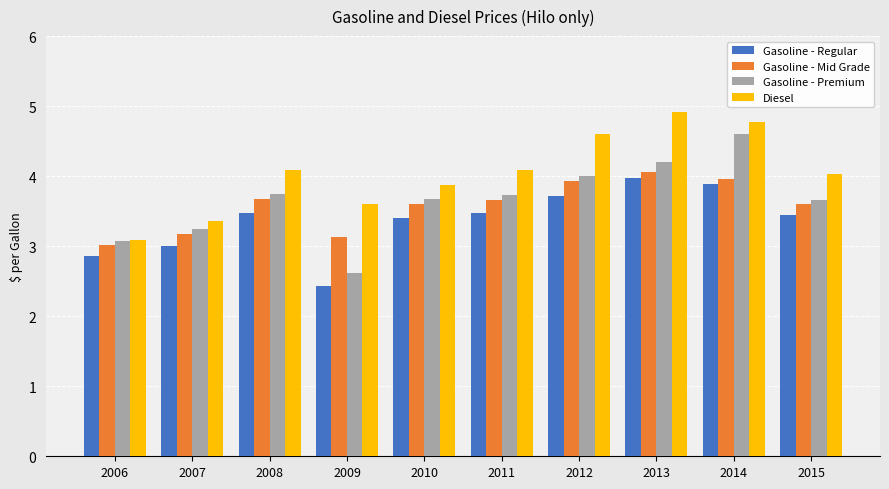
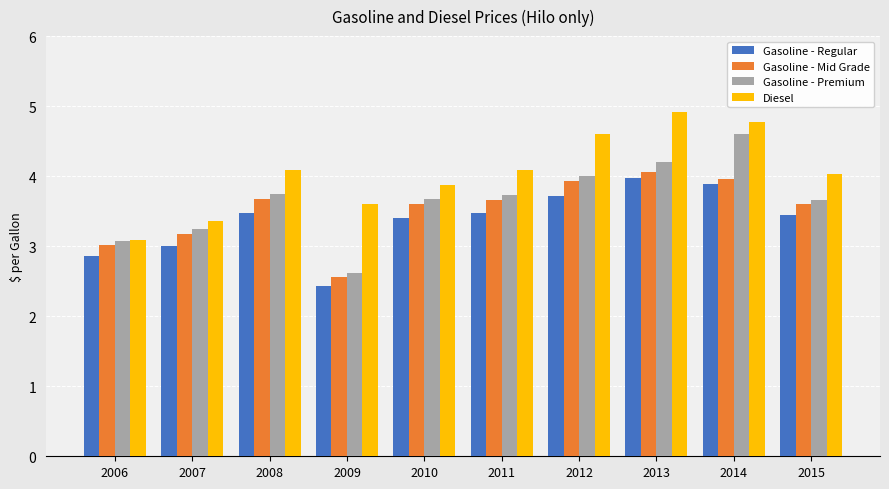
Gasoline - Mid Grade, 2009: 3.1 -> 2.6
